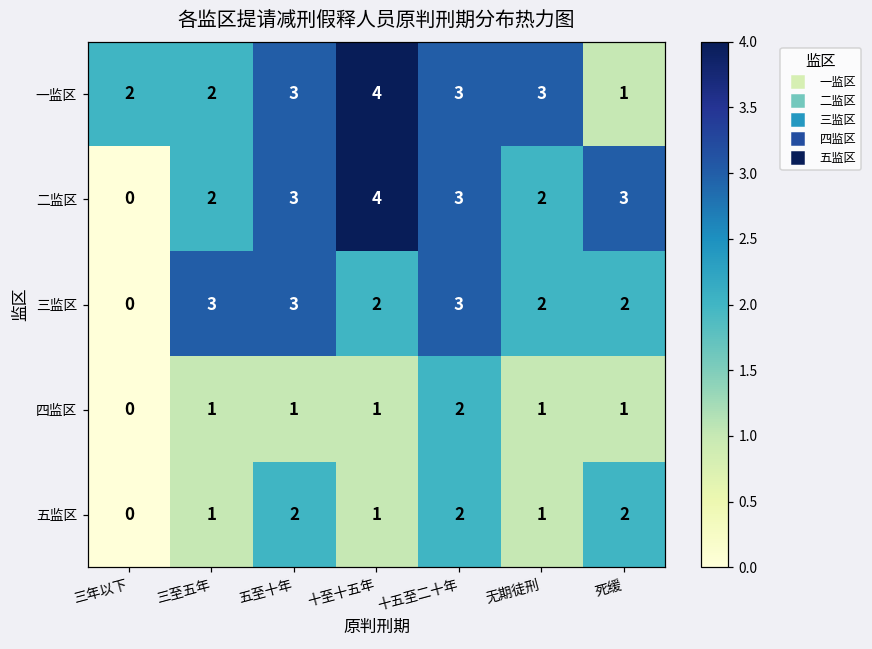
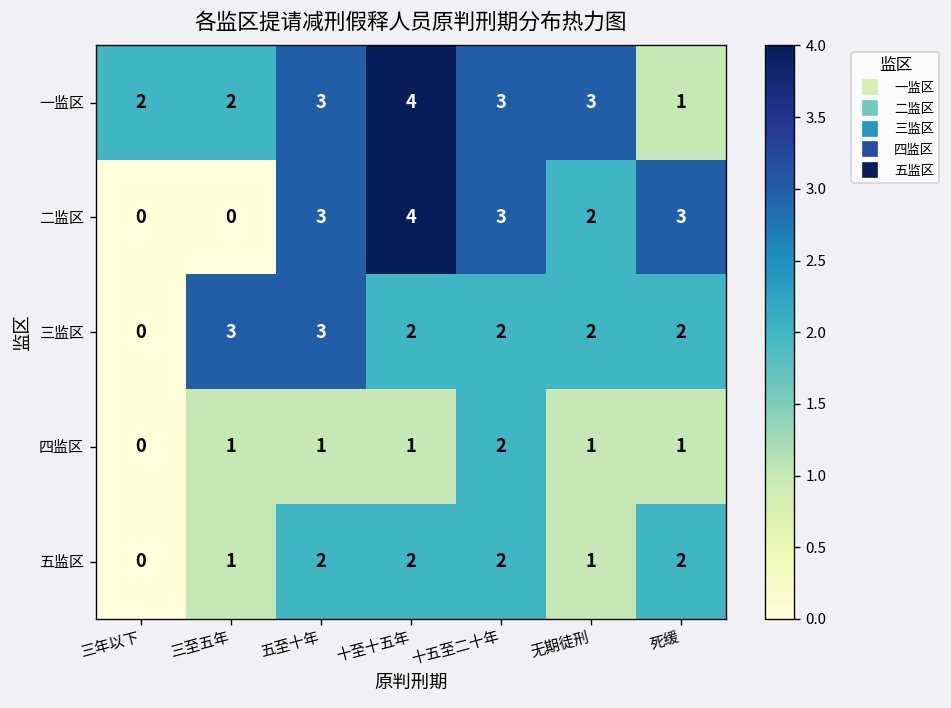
二监区, 三至五年: 2 -> 0
三监区, 十五至二十年: 3 -> 2
五监区, 十至十五年: 1 -> 2
